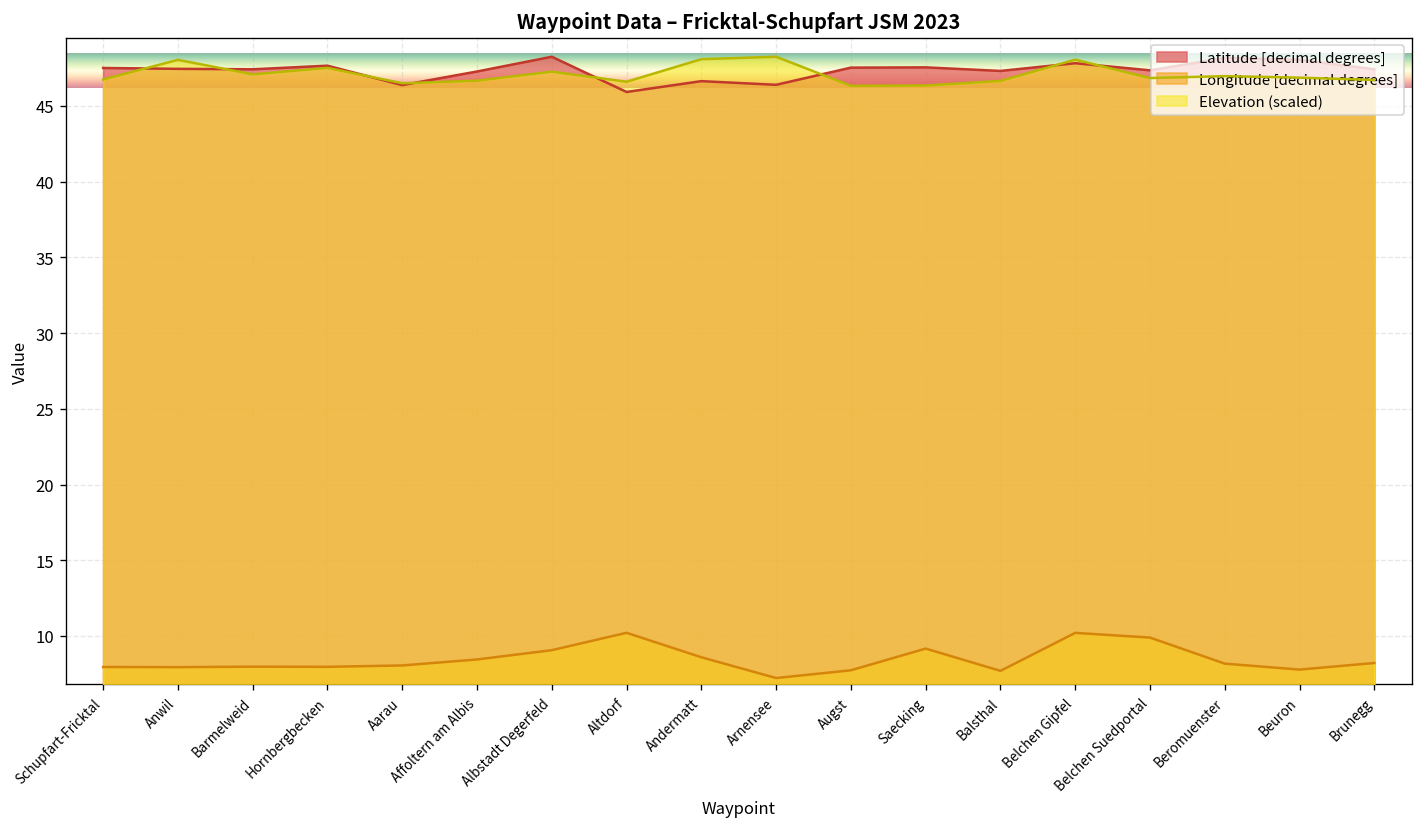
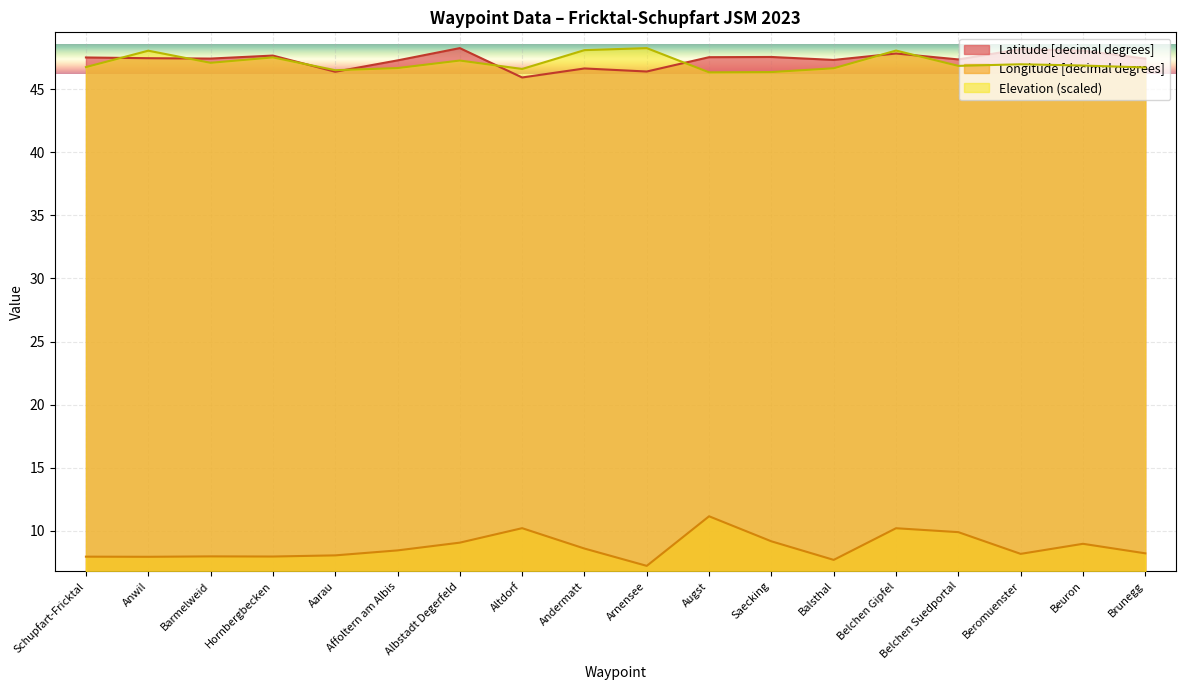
Longitude [decimal degrees], Augst: 7.7 -> 11.2
Longitude [decimal degrees], Beuron: 7.8 -> 9.0
